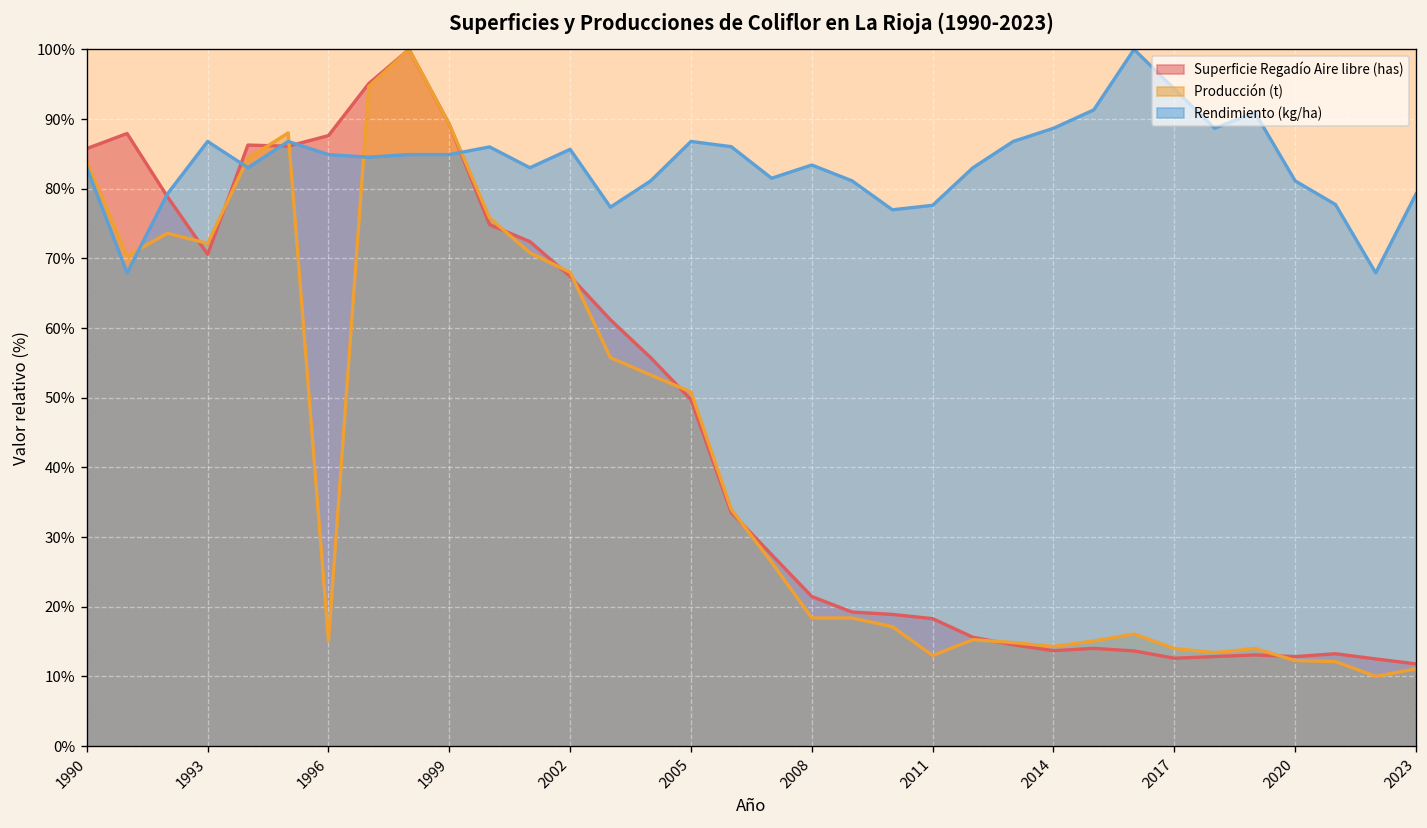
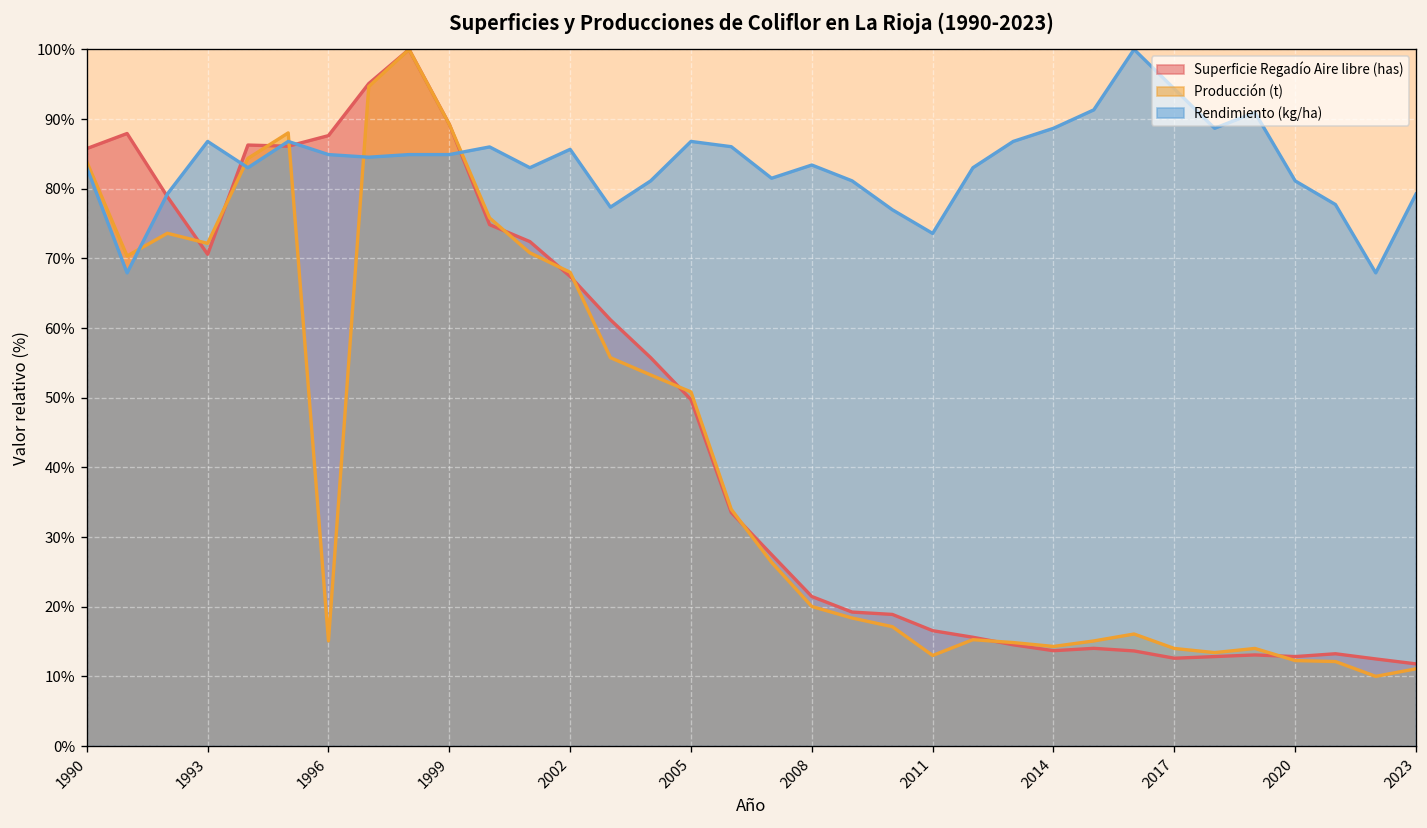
Producción (t), 2008: 18% -> 20%
Superficie Regadío Aire libre (has), 2011: 18% -> 17%
Rendimiento (kg/ha), 2011: 78% -> 74%
